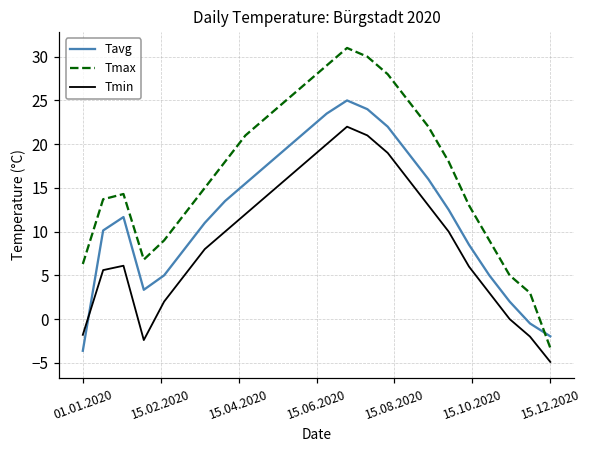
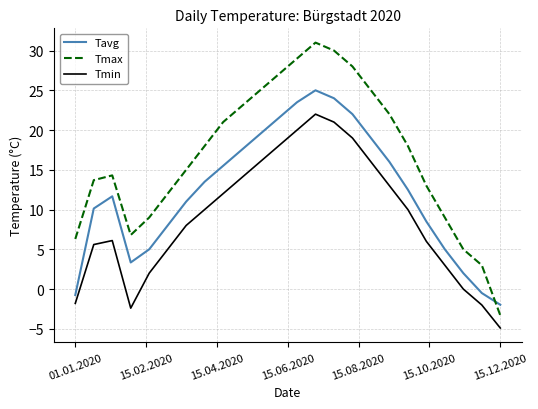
Tavg, 01.01.2020: -4 -> -1
